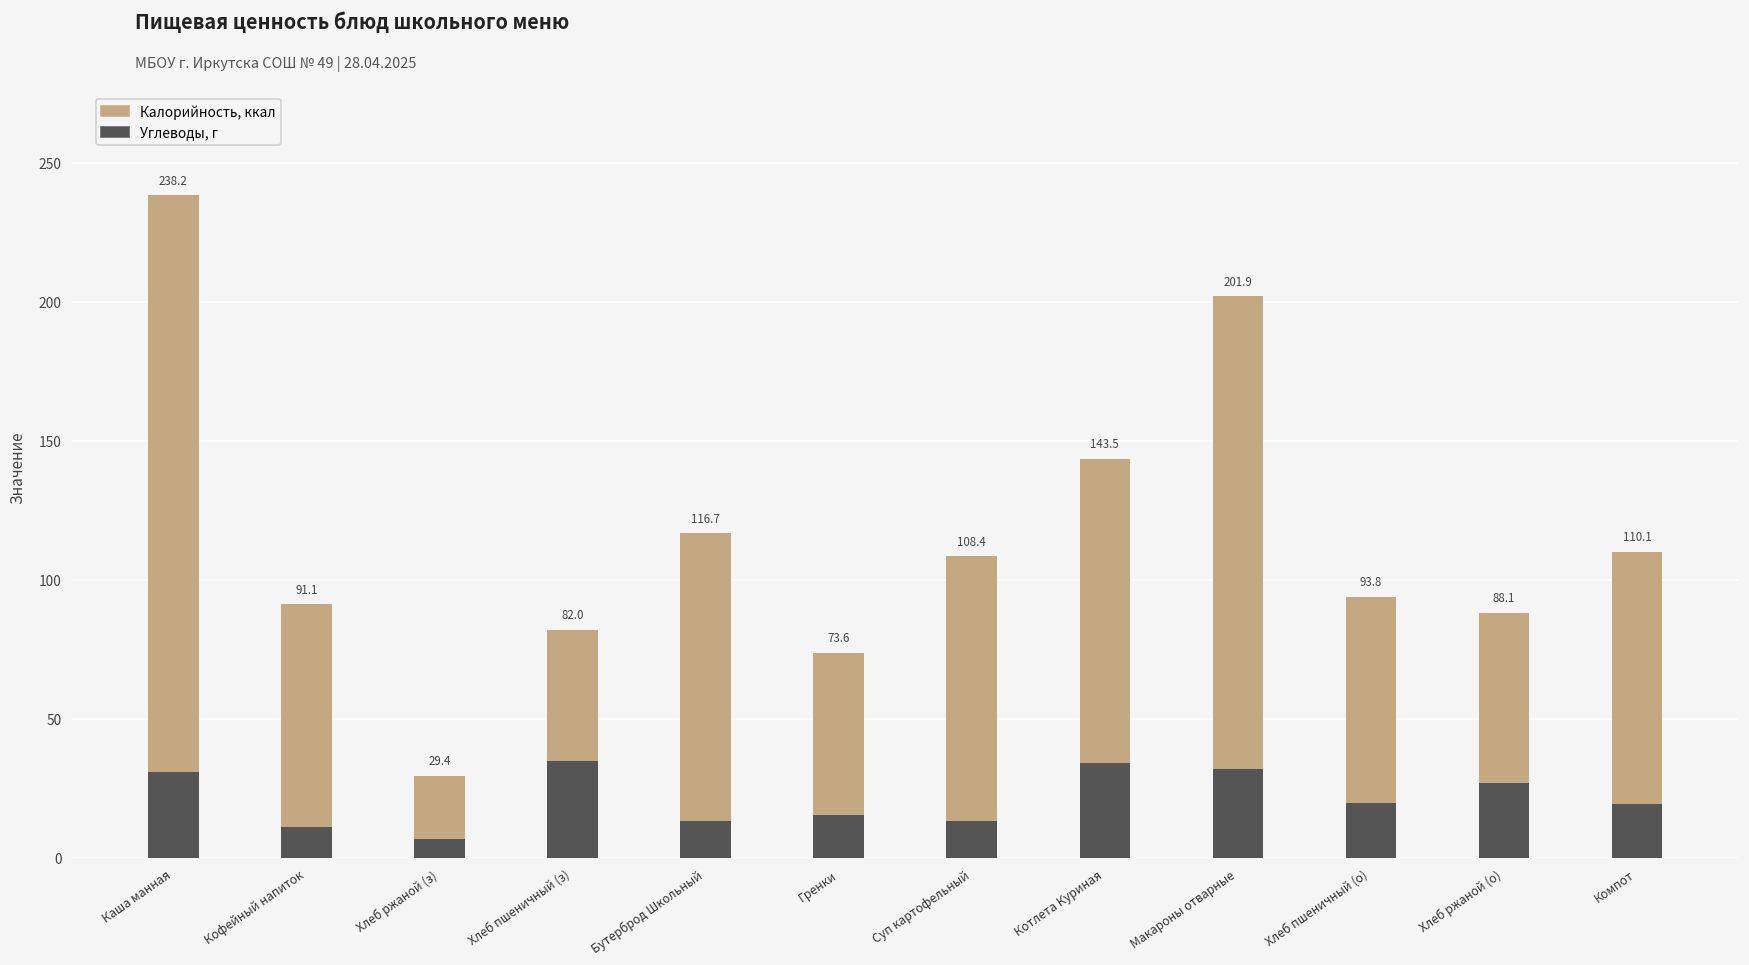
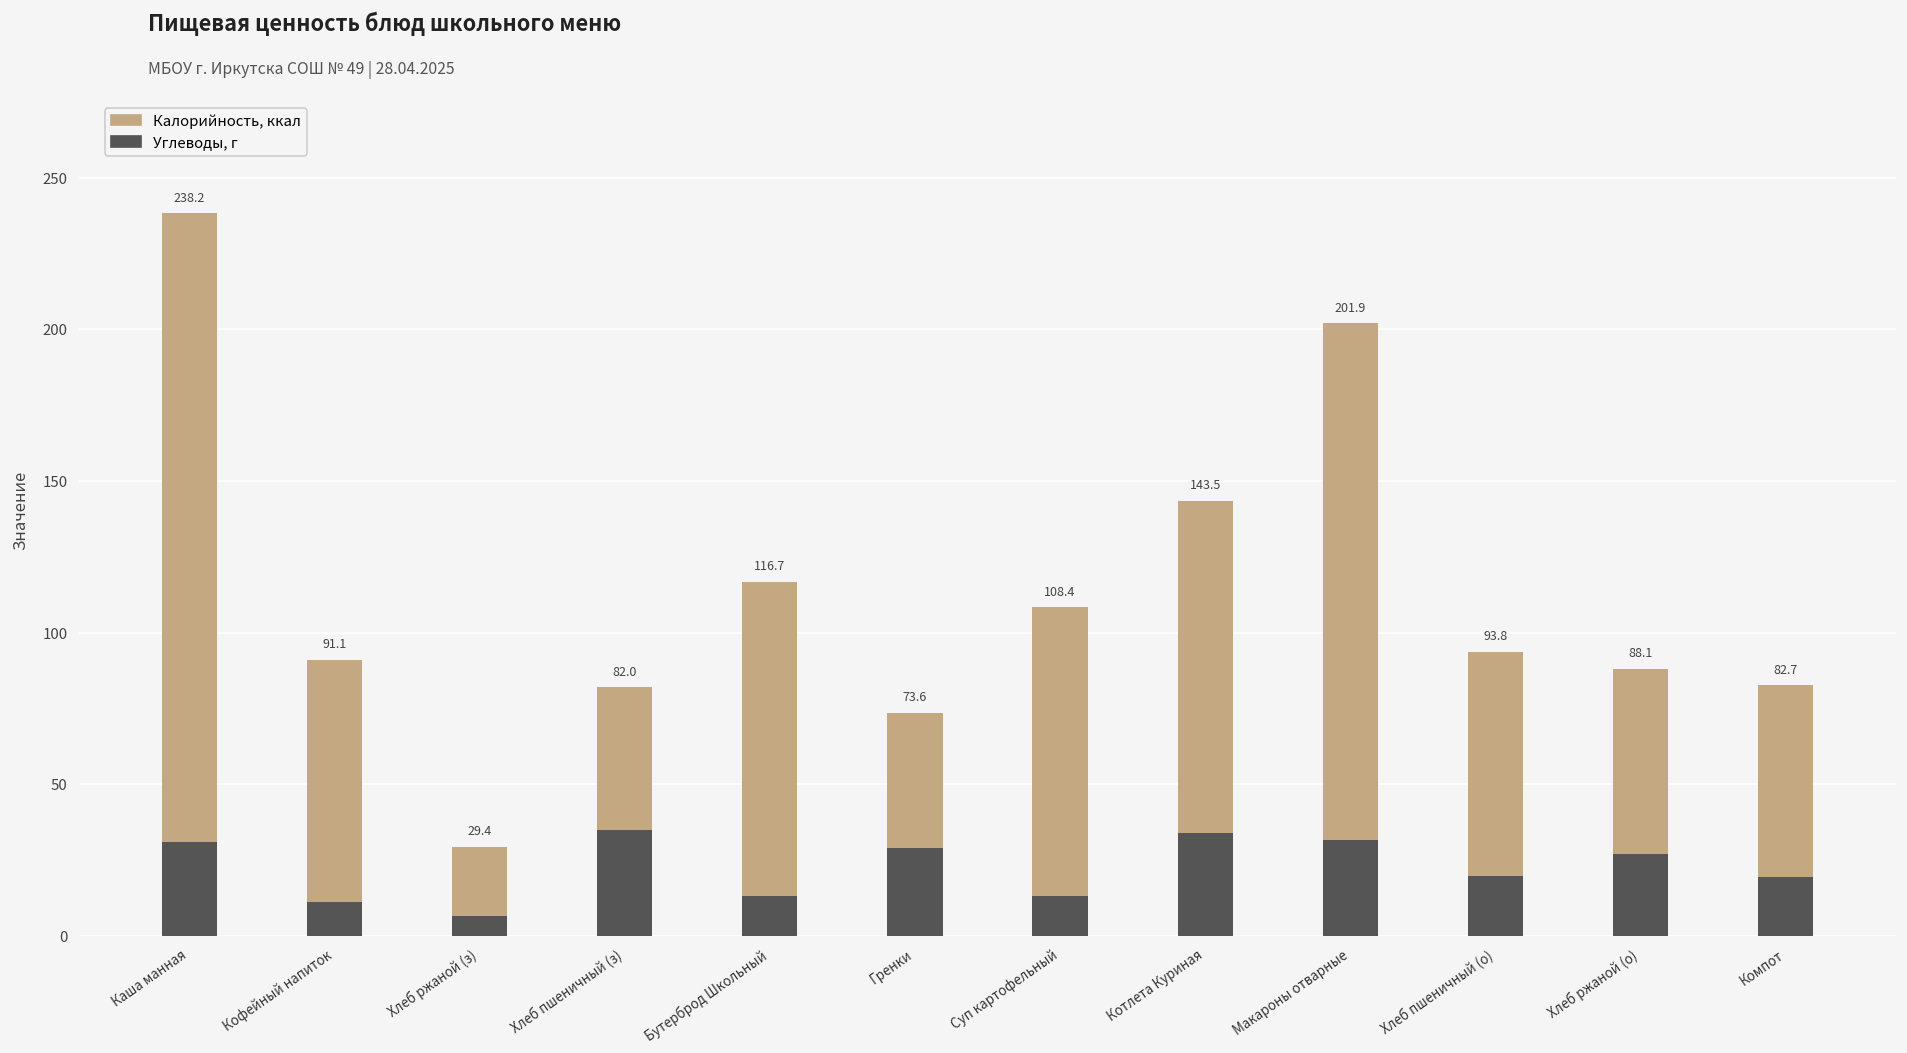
Углеводы, г, Гренки: 15 -> 29
Калорийность, ккал, Компот: 110.1 -> 82.7
